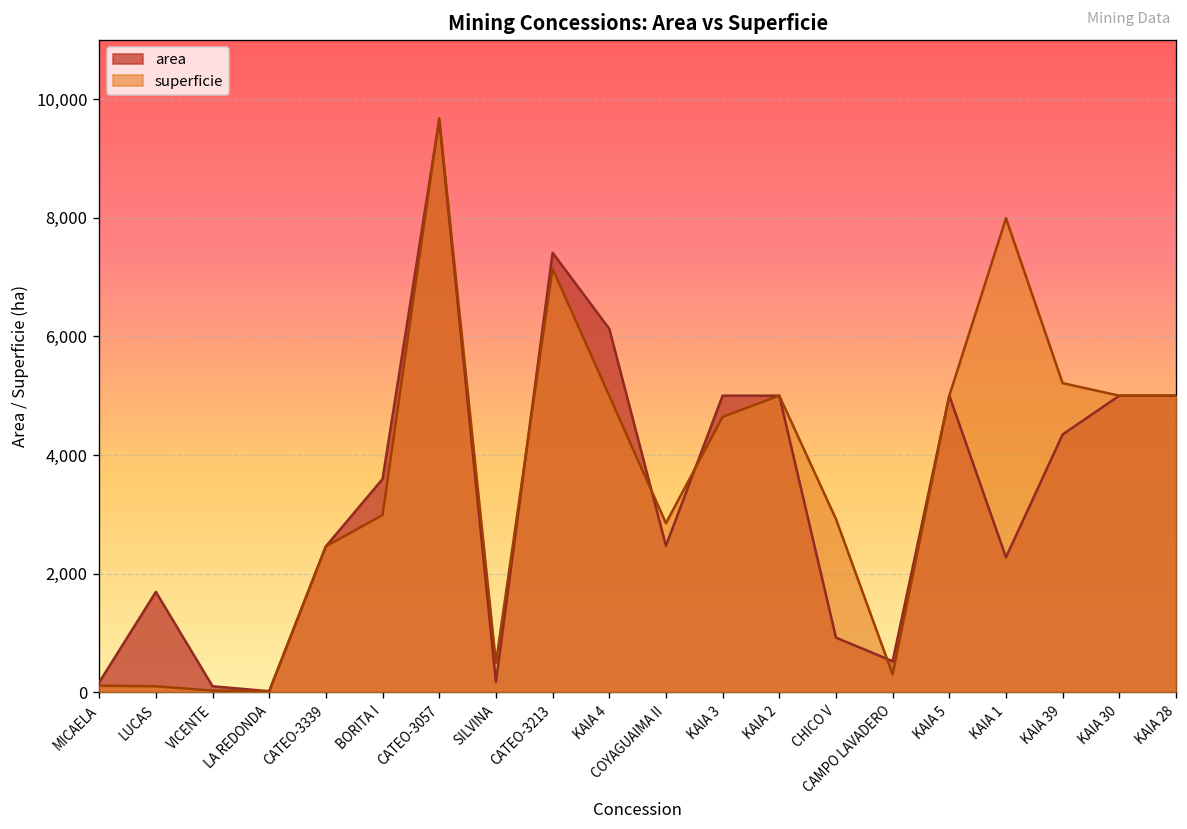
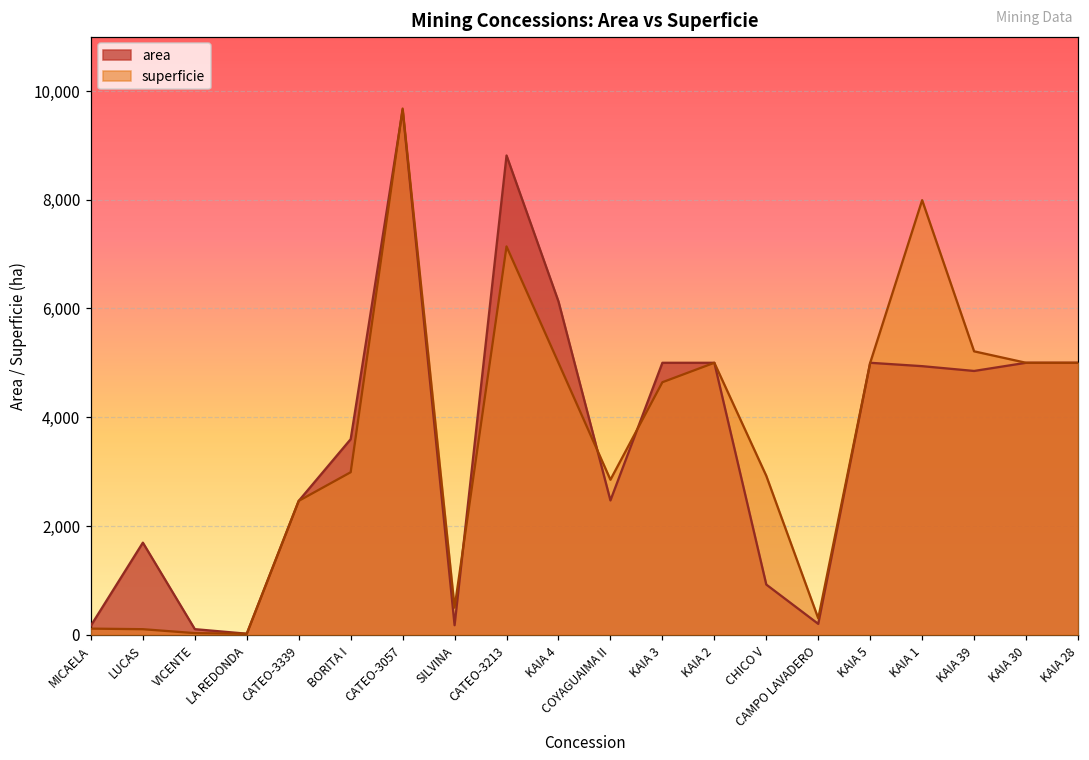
area, CATEO-3213: 7,400 -> 8,800
area, CAMPO LAVADERO: 500 -> 200
area, KAIA 1: 2,300 -> 4,900
area, KAIA 39: 4,300 -> 4,800
